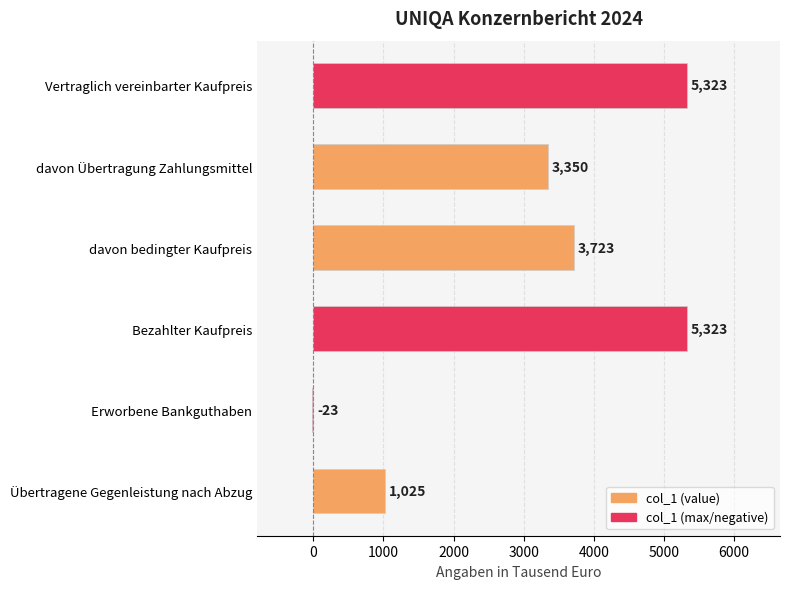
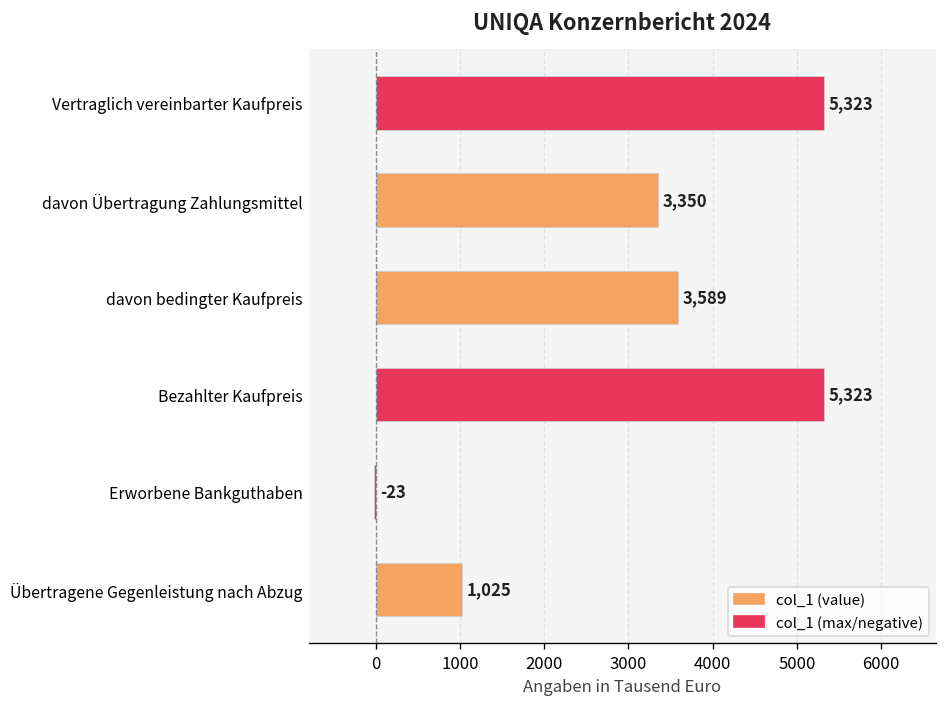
davon bedingter Kaufpreis: 3,723 -> 3,589
